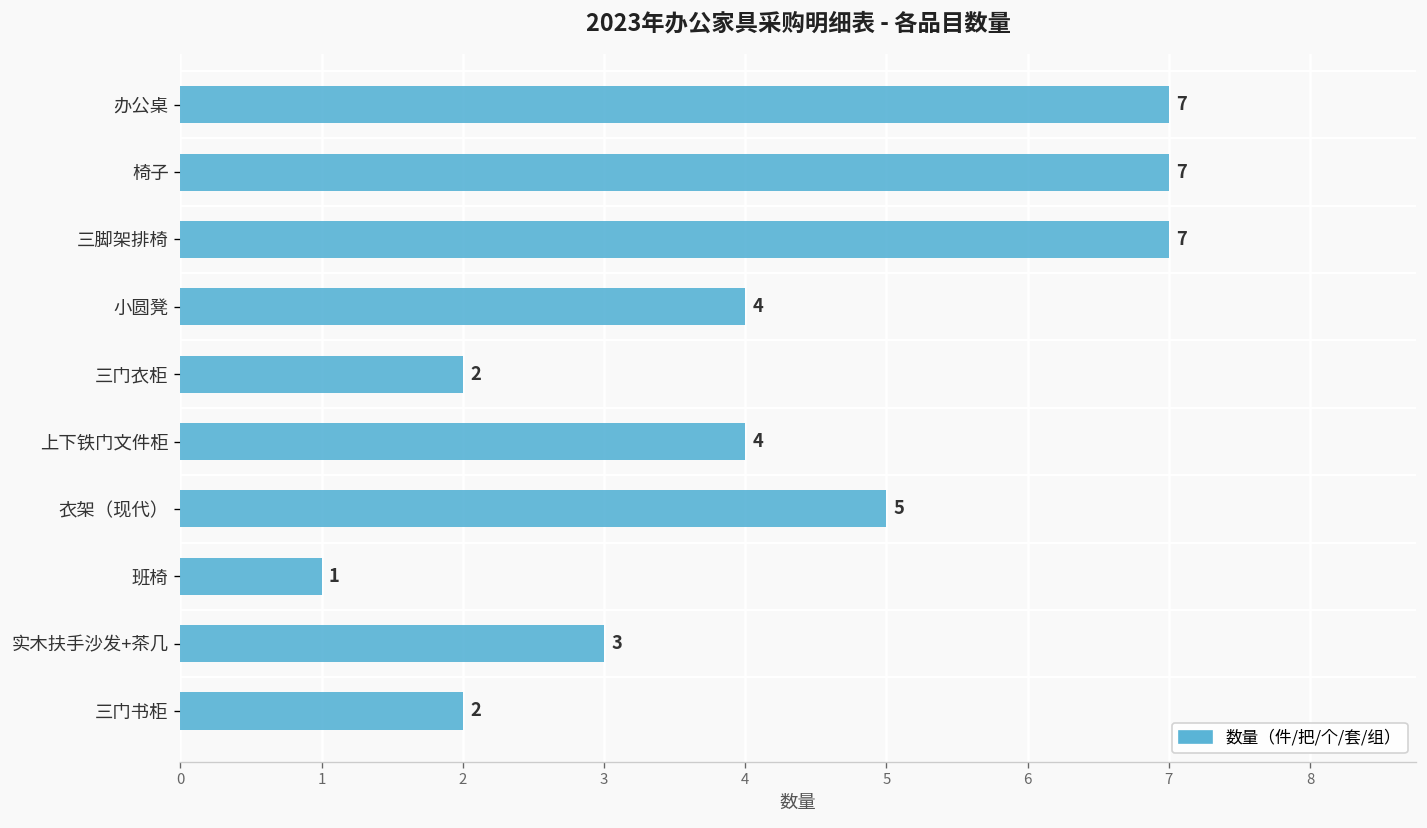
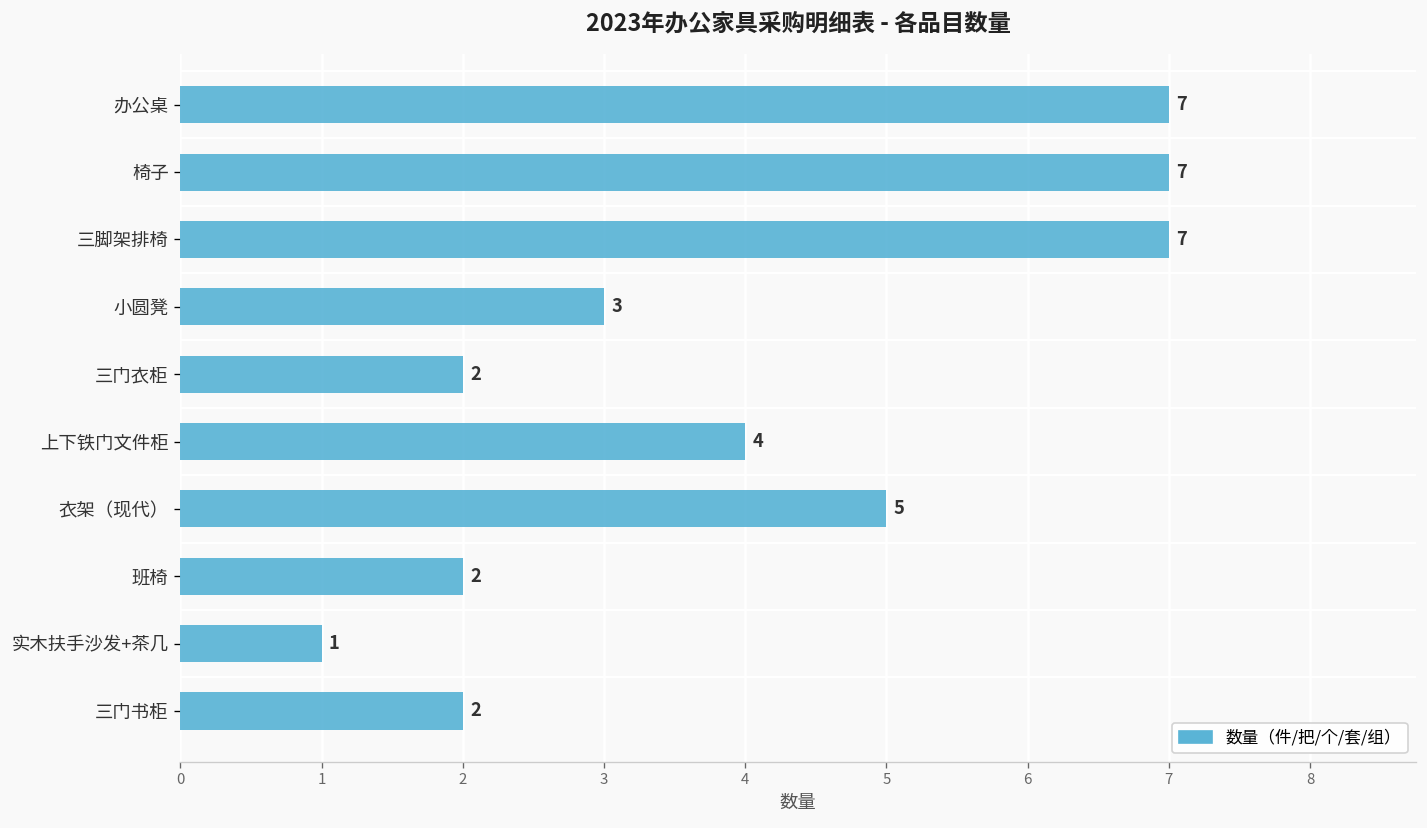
小圆凳: 4 -> 3
班椅: 1 -> 2
实木扶手沙发+茶几: 3 -> 1
